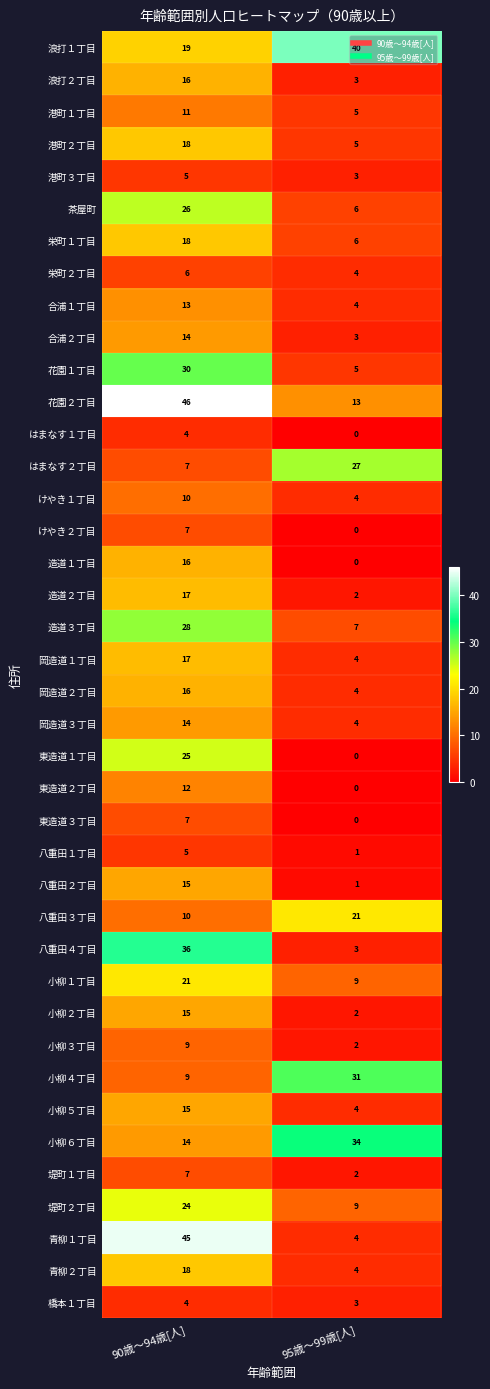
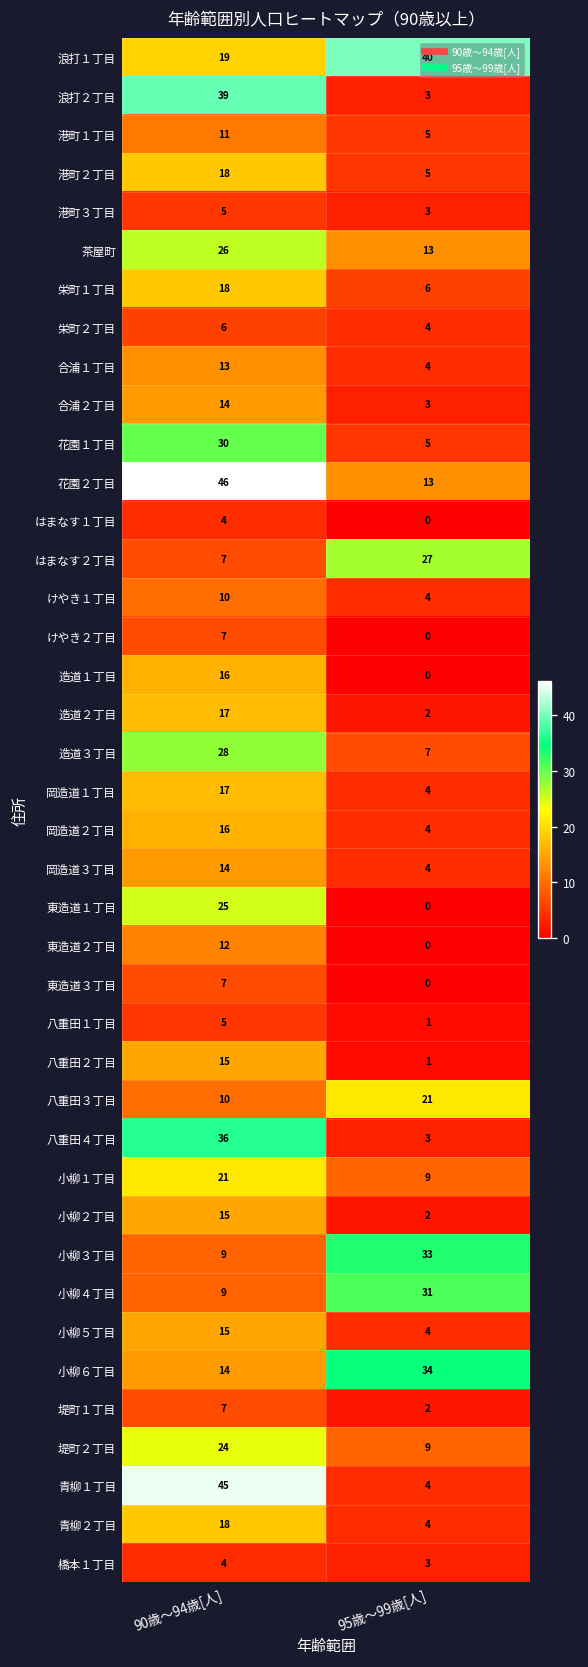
浪打２丁目, 90歳～94歳[人]: 16 -> 39
茶屋町, 95歳～99歳[人]: 6 -> 13
小柳３丁目, 95歳～99歳[人]: 2 -> 33
